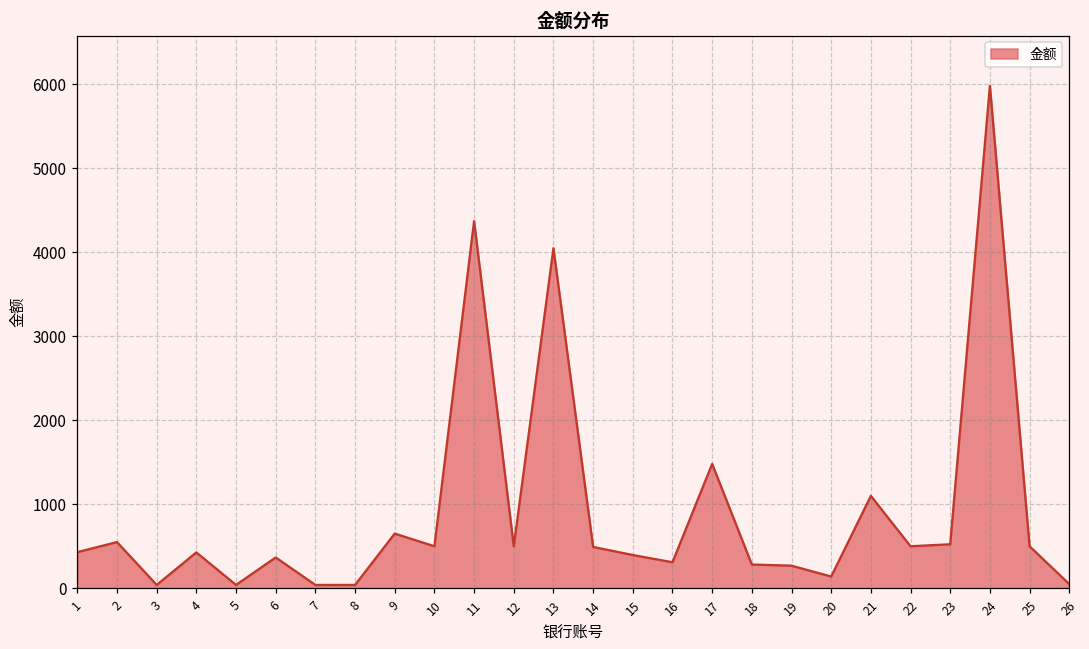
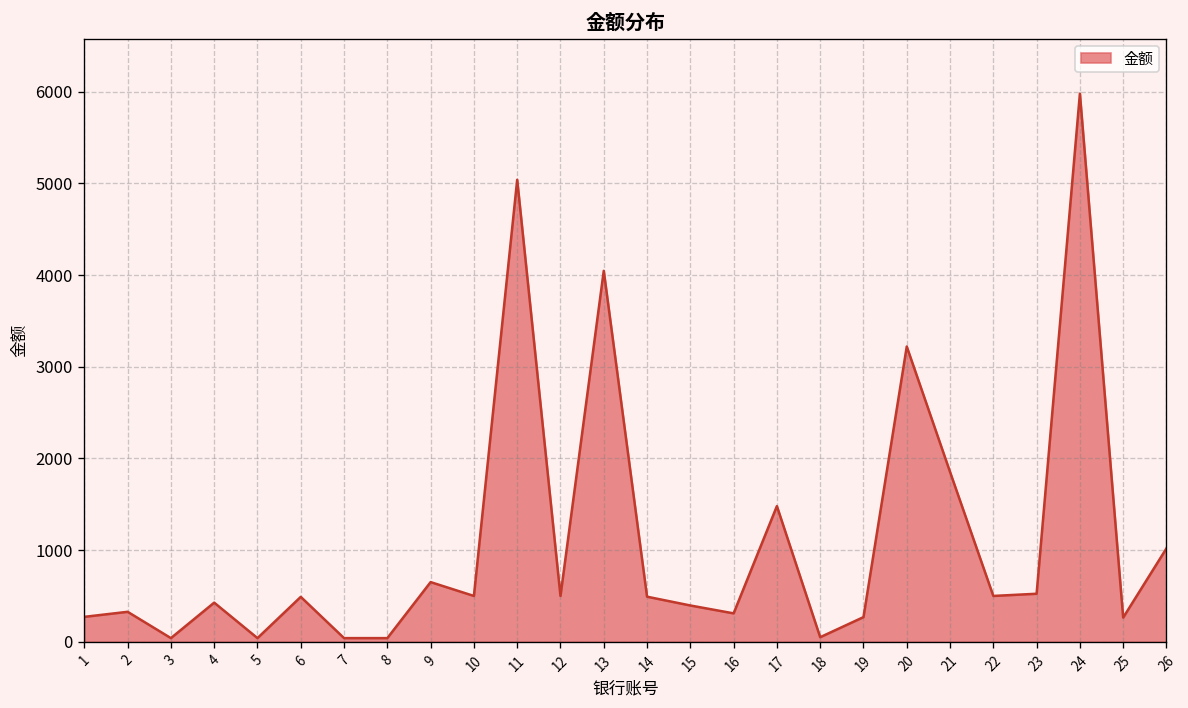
1: 400 -> 300
2: 600 -> 300
6: 400 -> 500
11: 4400 -> 5000
18: 300 -> 100
20: 100 -> 3200
21: 1100 -> 1900
25: 500 -> 300
26: 100 -> 1000
